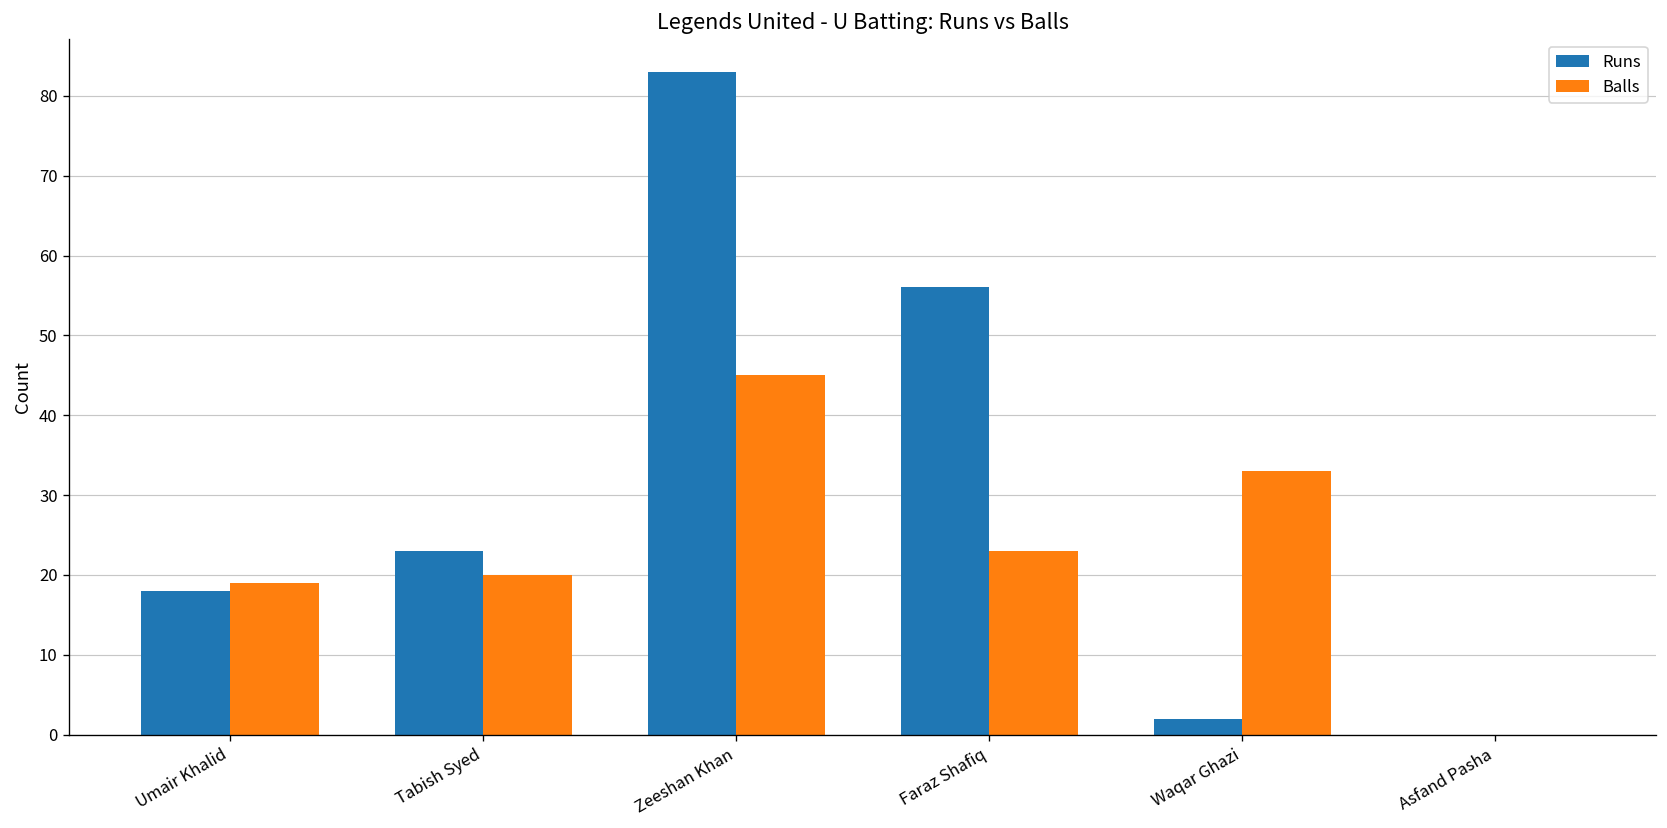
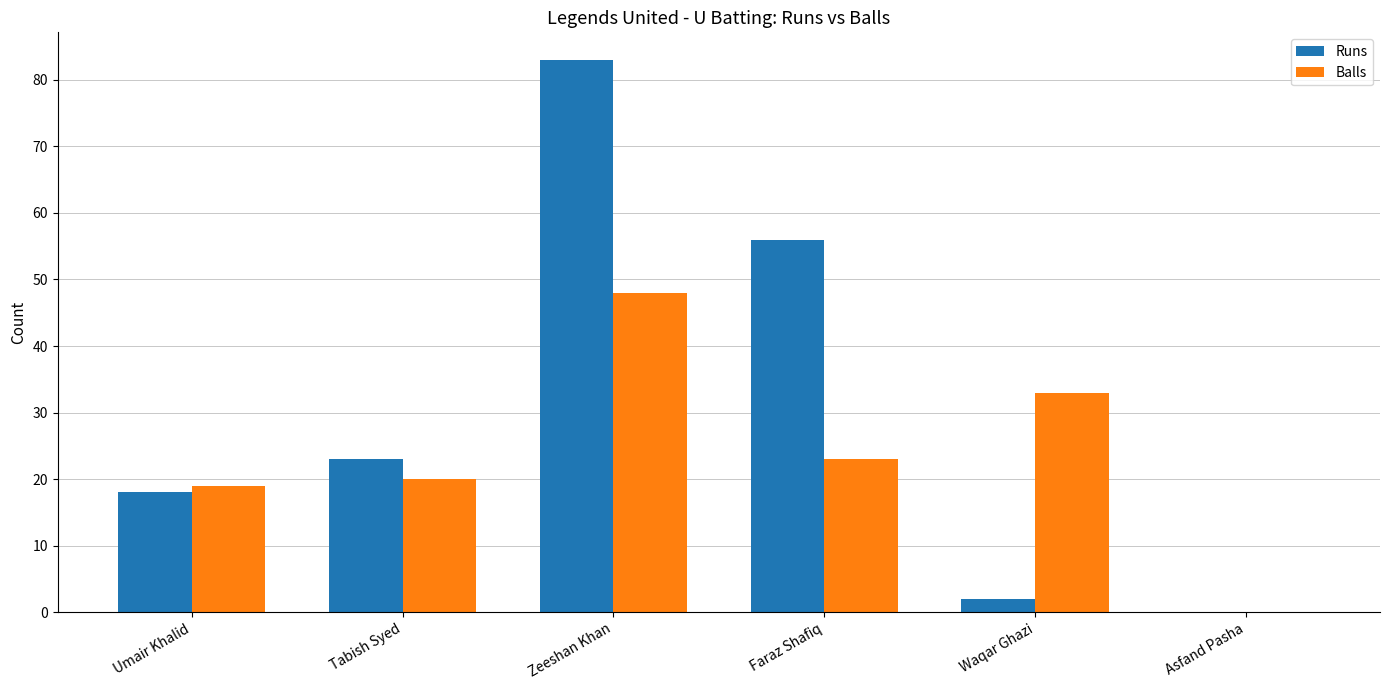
Balls, Zeeshan Khan: 45 -> 48
